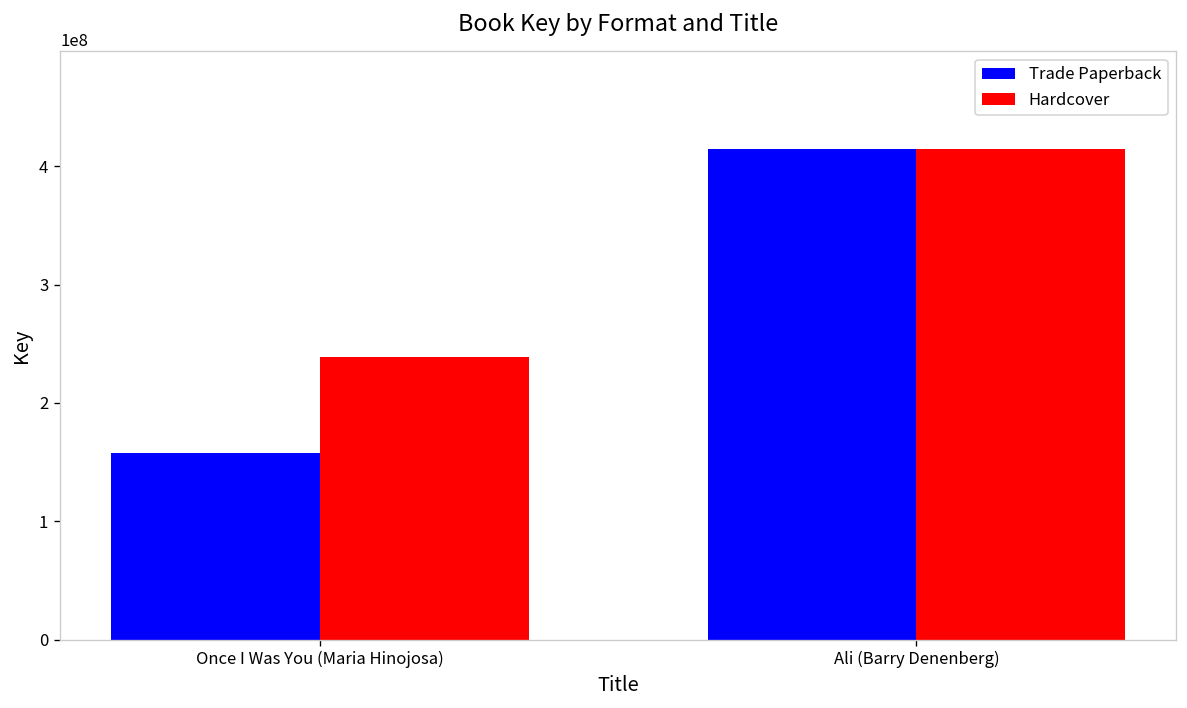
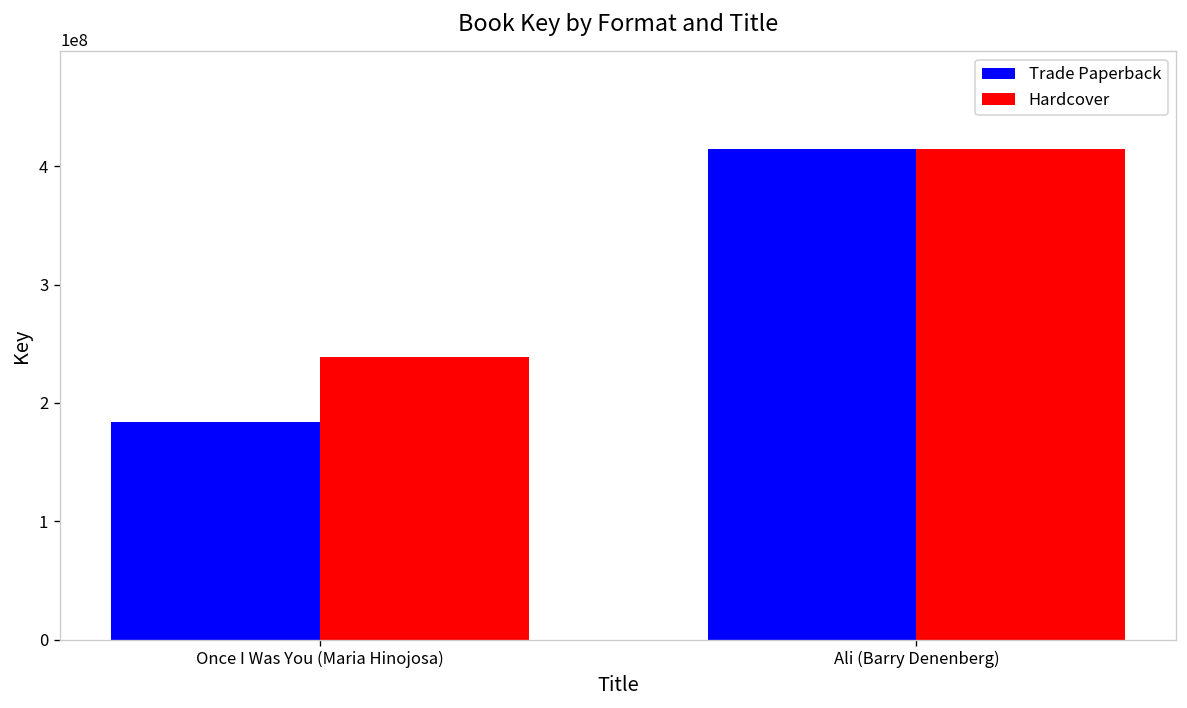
Trade Paperback, Once I Was You (Maria Hinojosa): 160000000 -> 180000000
